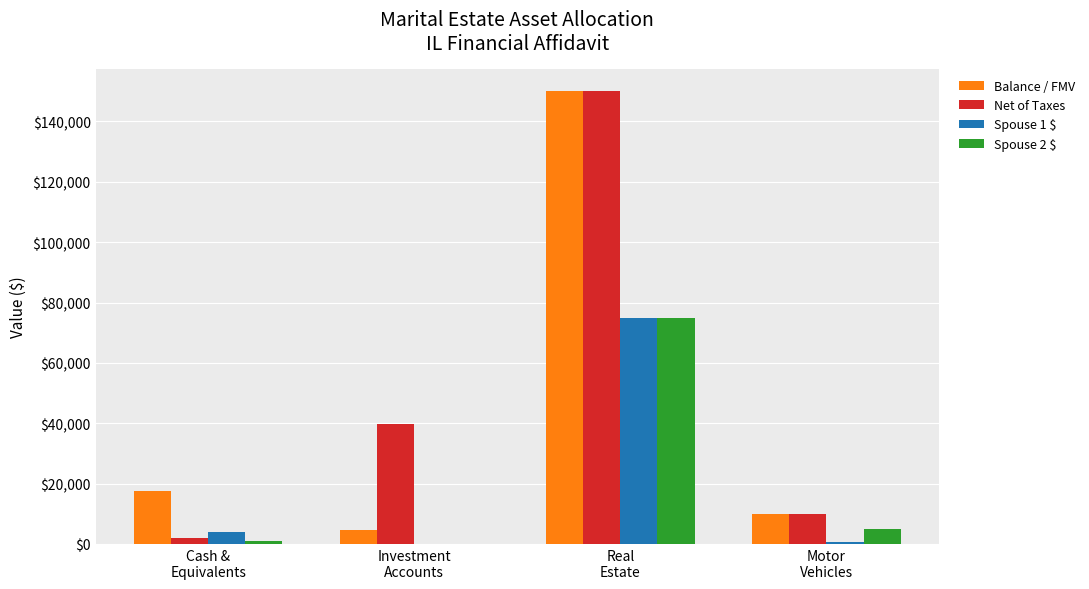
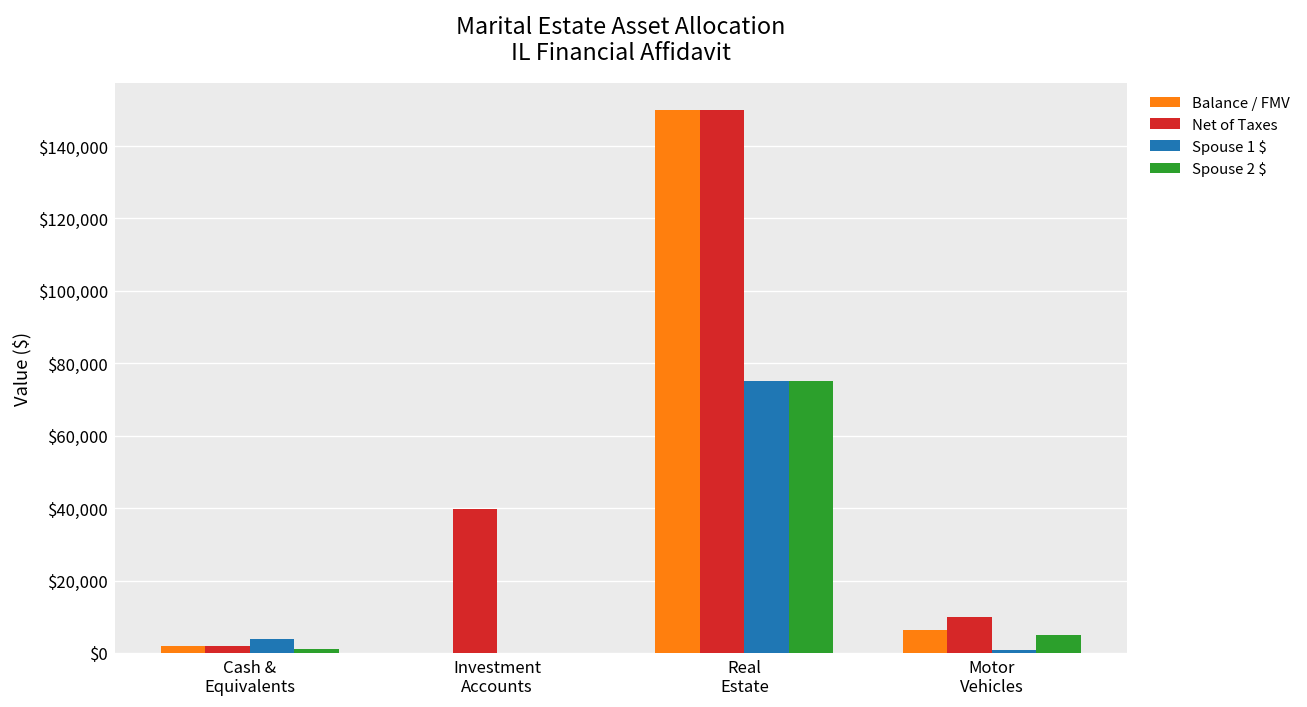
Balance / FMV, Cash & Equivalents: $18,000 -> $2,000
Balance / FMV, Investment Accounts: $5,000 -> $0
Balance / FMV, Motor Vehicles: $10,000 -> $6,000
